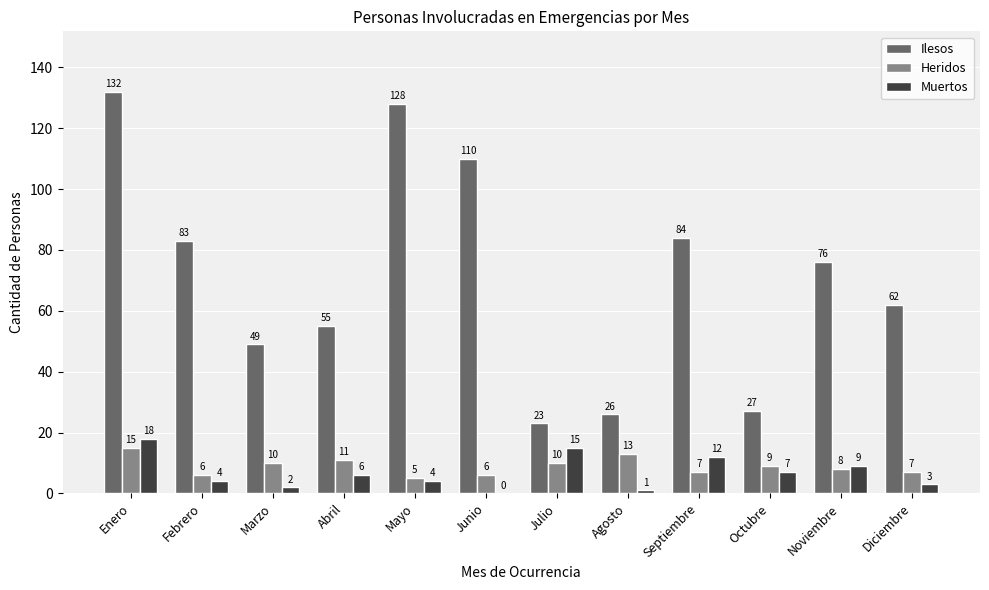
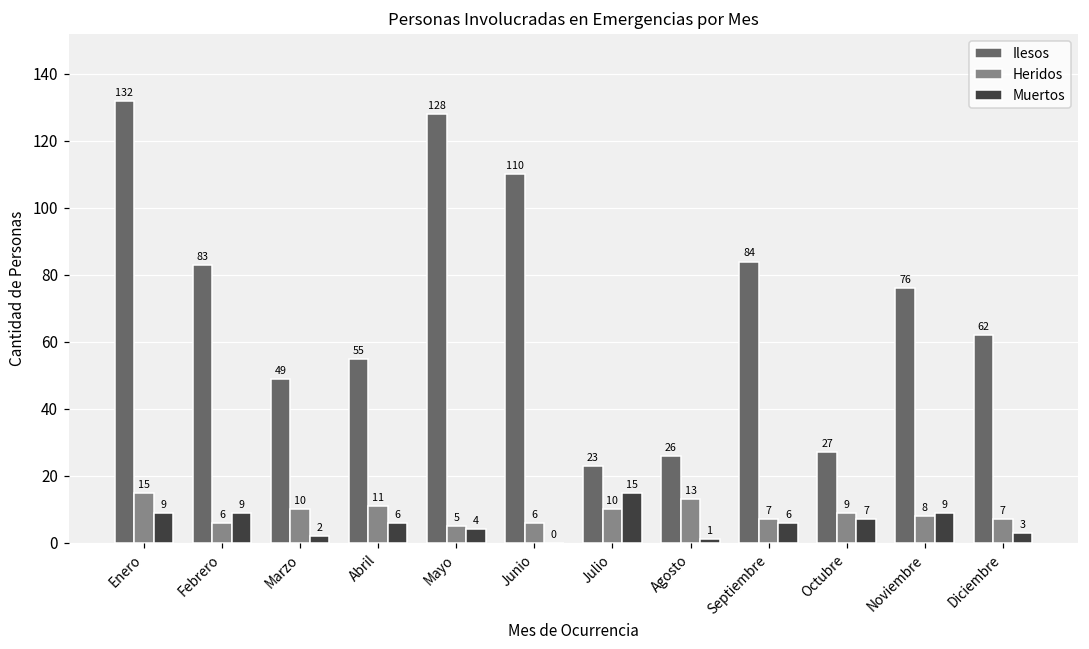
Muertos, Enero: 18 -> 9
Muertos, Febrero: 4 -> 9
Muertos, Septiembre: 12 -> 6
